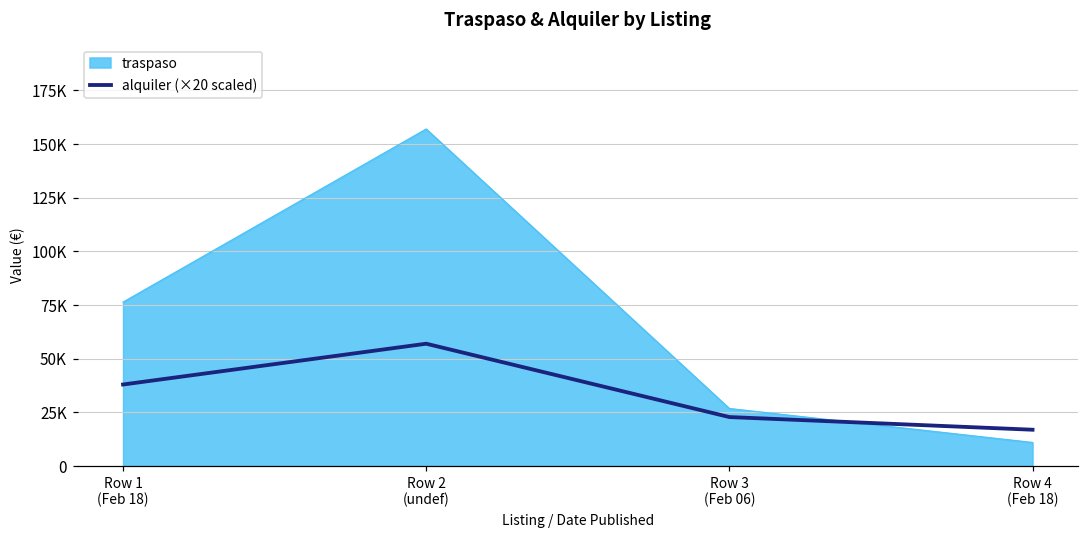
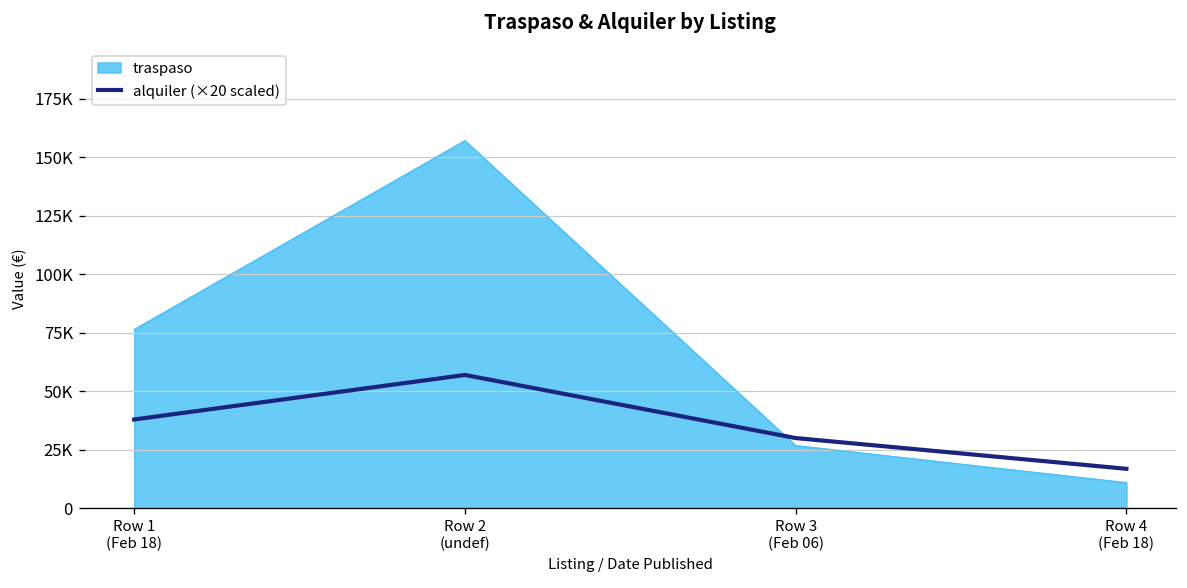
alquiler (×20 scaled), Row 3 (Feb 06): 23000 -> 30000
